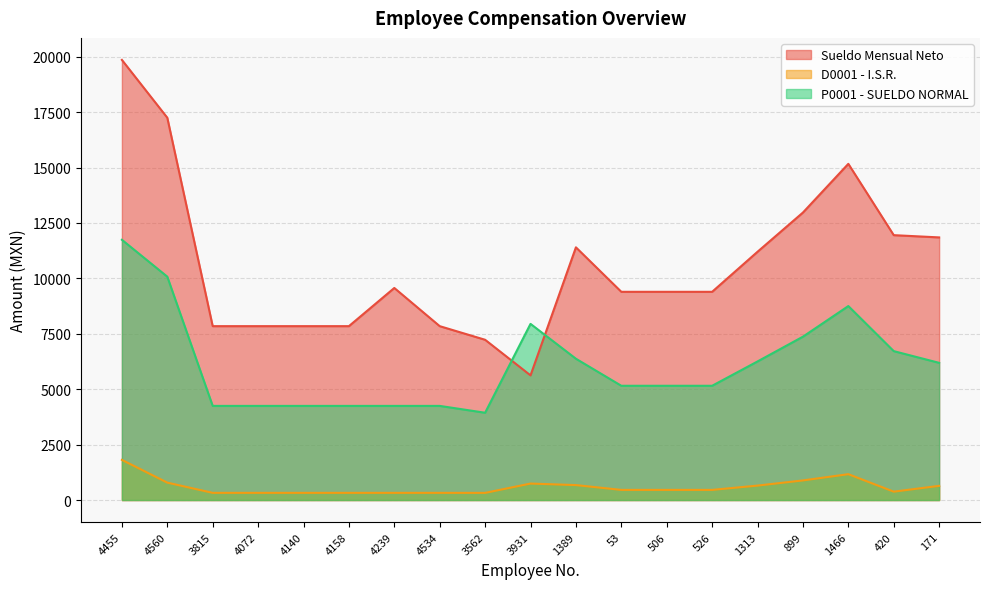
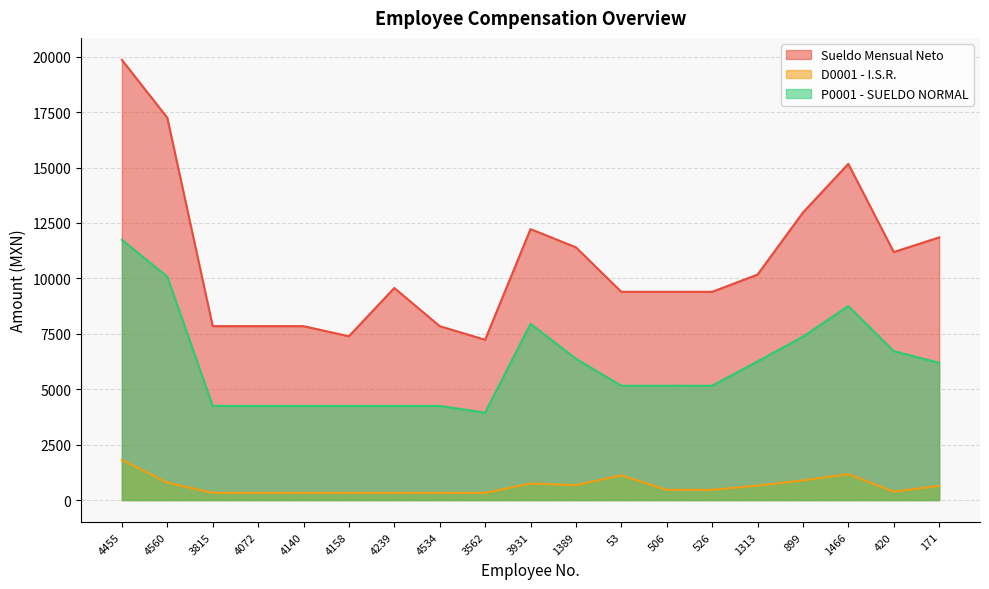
Sueldo Mensual Neto, 4158: 7800 -> 7400
Sueldo Mensual Neto, 3931: 5600 -> 12200
D0001 - I.S.R., 53: 500 -> 1100
Sueldo Mensual Neto, 1313: 11200 -> 10200
Sueldo Mensual Neto, 420: 12000 -> 11200
